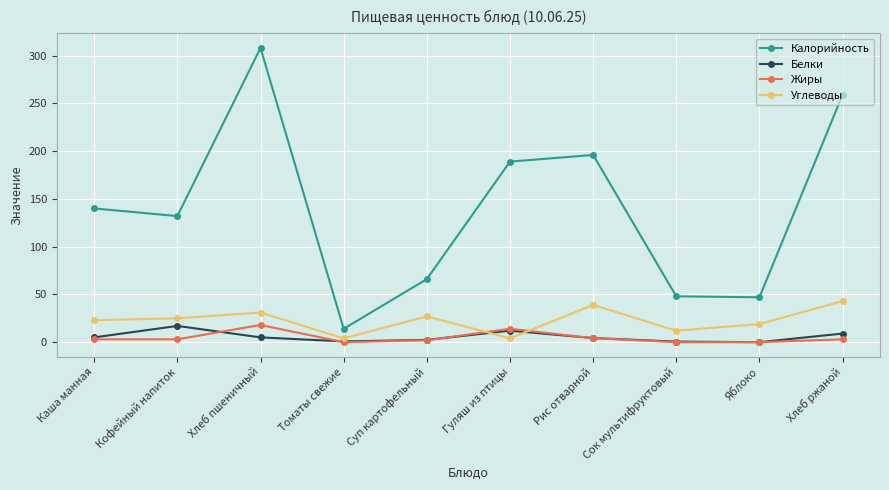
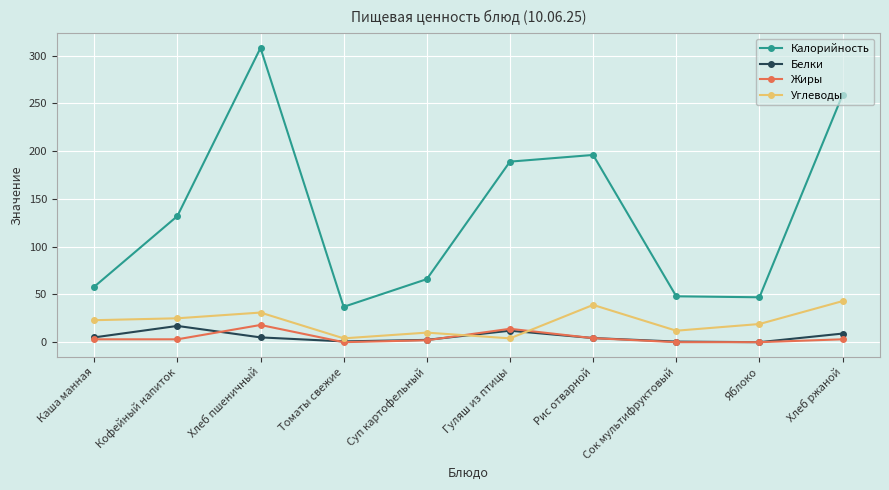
Калорийность, Каша манная: 140 -> 60
Калорийность, Томаты свежие: 10 -> 40
Углеводы, Суп картофельный: 30 -> 10
